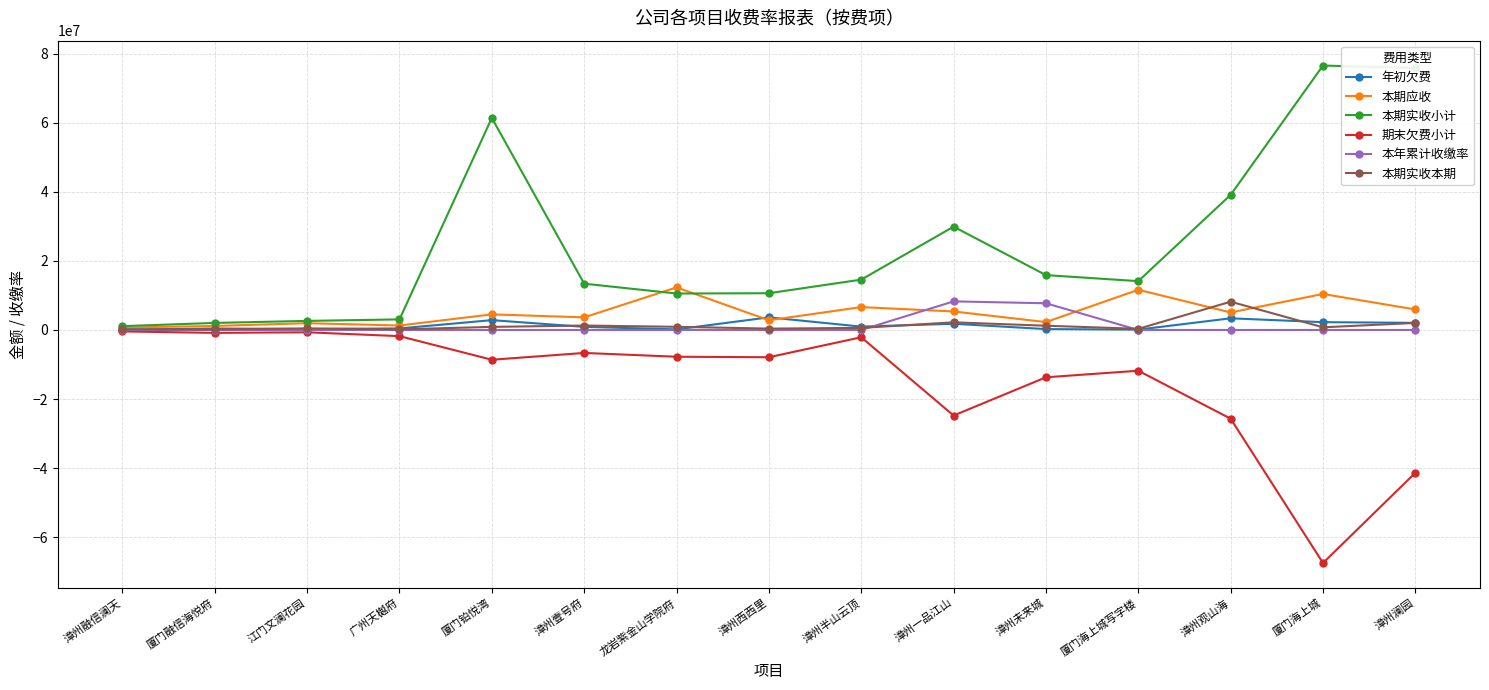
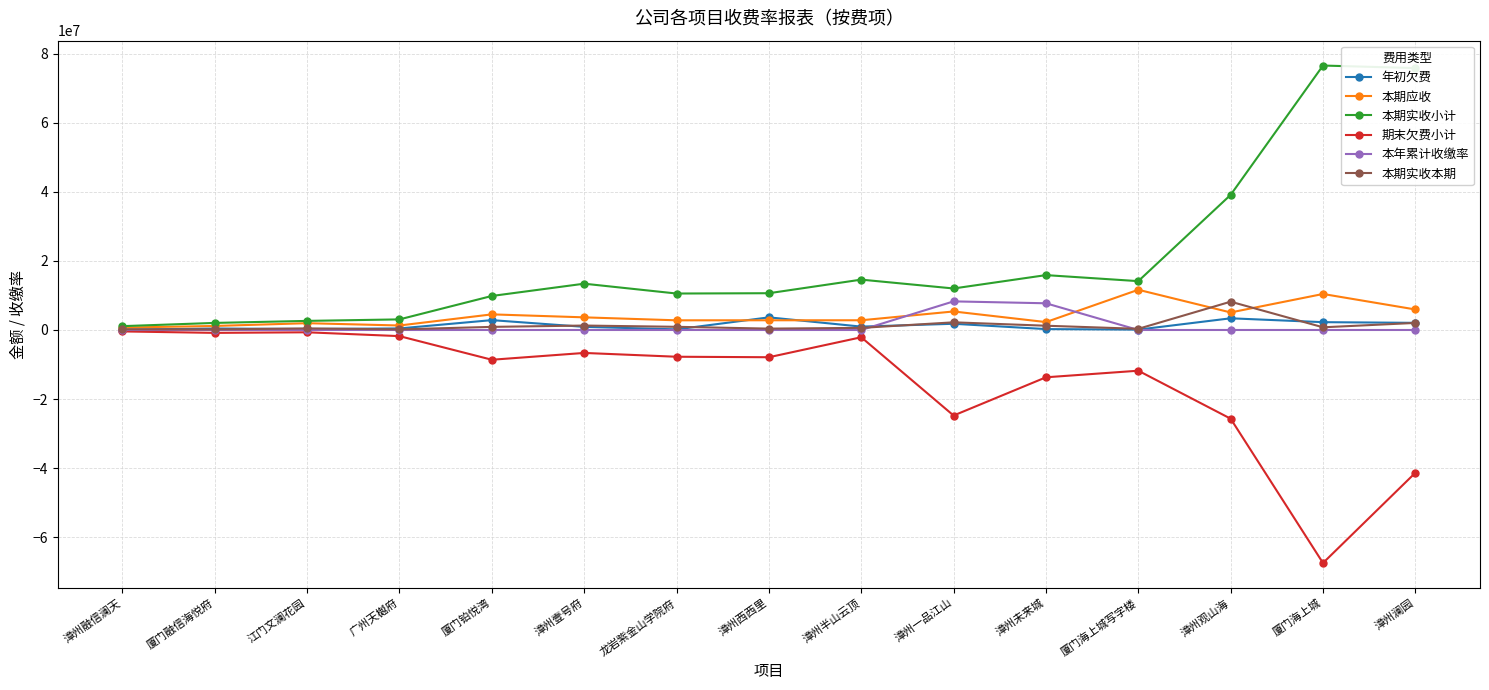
本期实收小计, 厦门铂悦湾: 61000000 -> 10000000
本期应收, 龙岩紫金山学院府: 12000000 -> 3000000
本期应收, 漳州半山云顶: 7000000 -> 3000000
本期实收小计, 漳州一品江山: 30000000 -> 12000000
